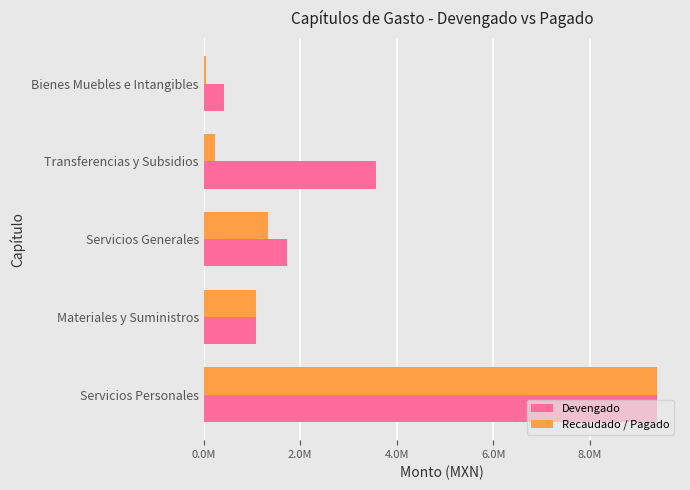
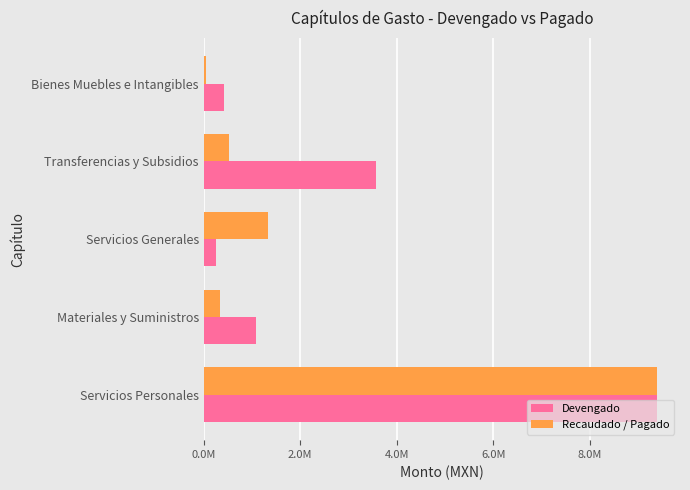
Recaudado / Pagado, Transferencias y Subsidios: 200000 -> 500000
Devengado, Servicios Generales: 1700000 -> 300000
Recaudado / Pagado, Materiales y Suministros: 1100000 -> 300000
